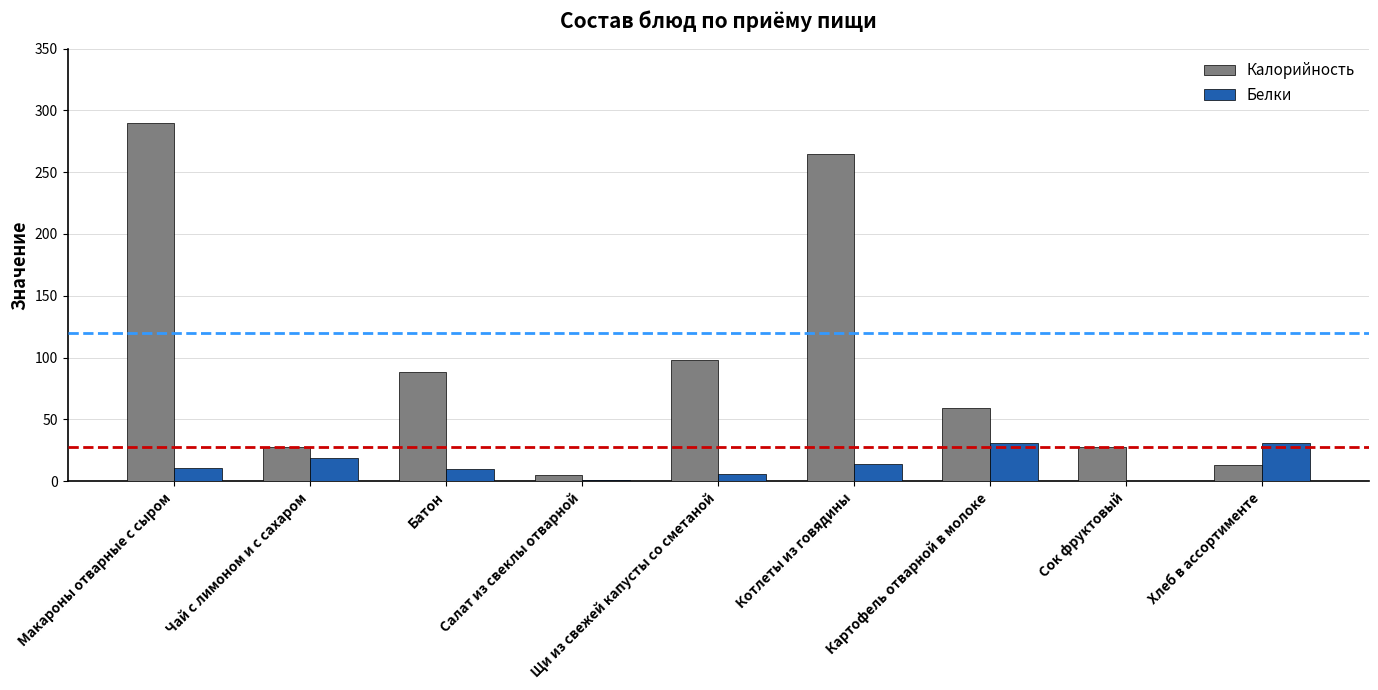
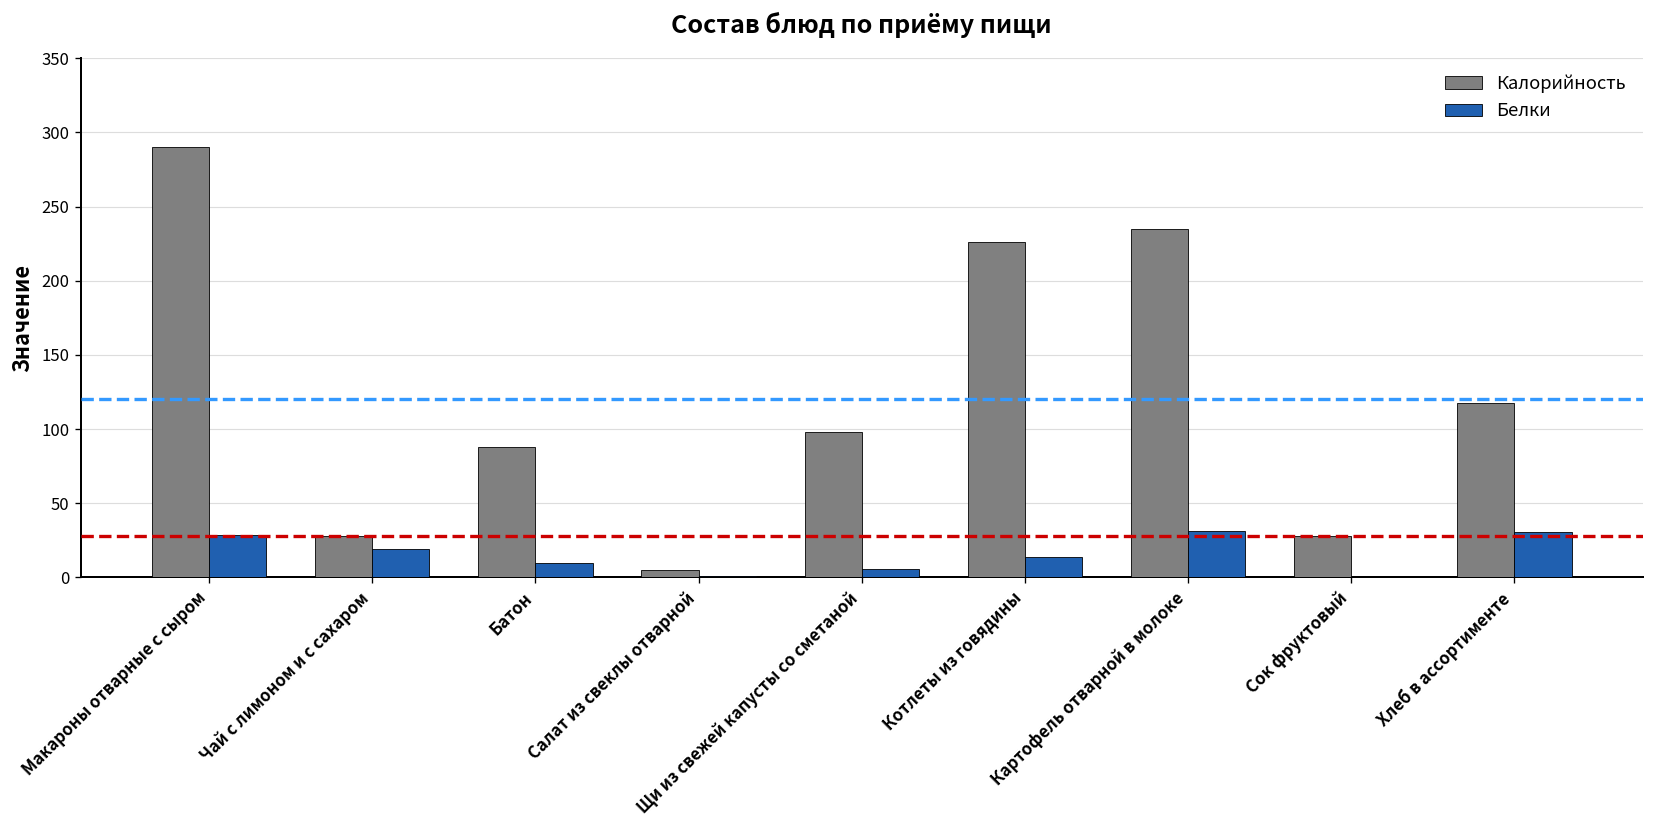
Белки, Макароны отварные с сыром: 11 -> 28
Калорийность, Котлеты из говядины: 264 -> 226
Калорийность, Картофель отварной в молоке: 60 -> 235
Калорийность, Хлеб в ассортименте: 13 -> 117
